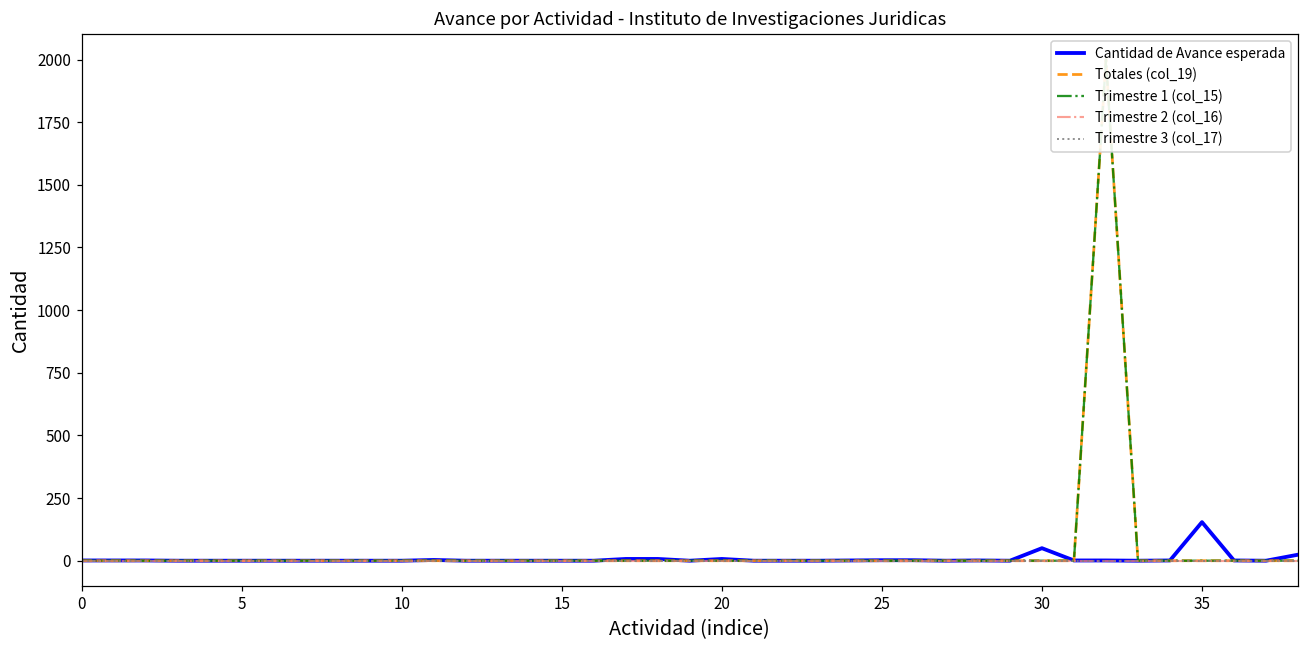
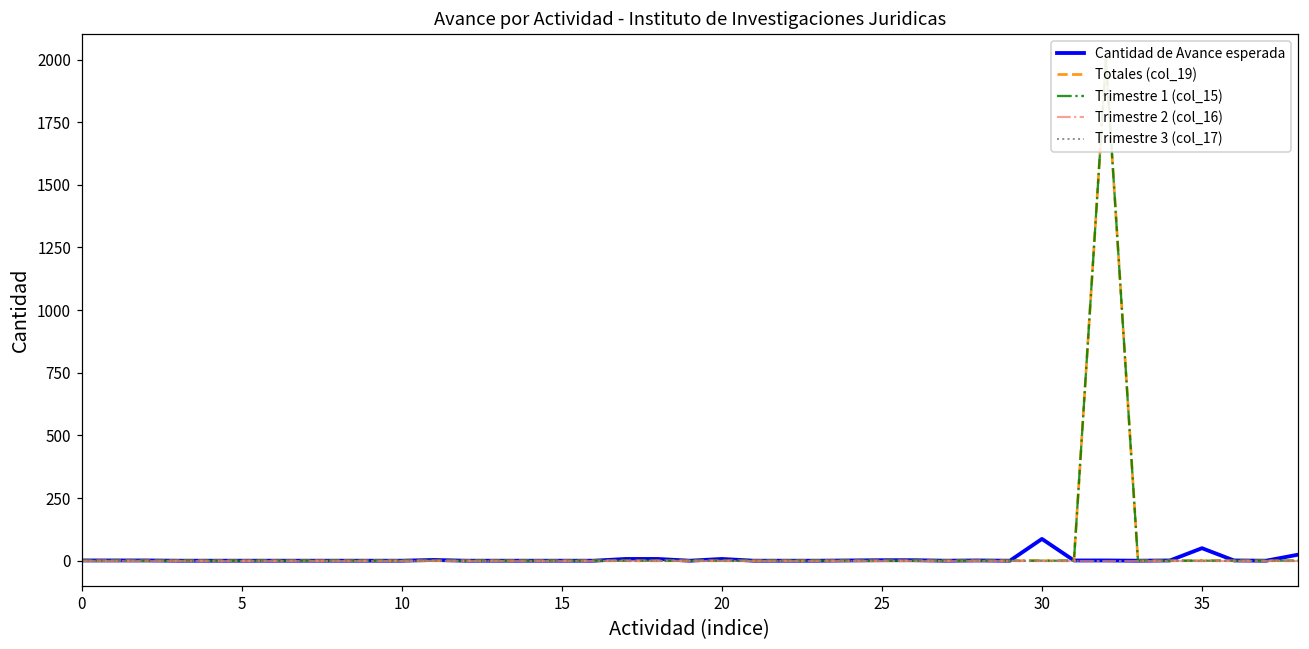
Cantidad de Avance esperada, 30: 50 -> 90
Cantidad de Avance esperada, 35: 150 -> 50
